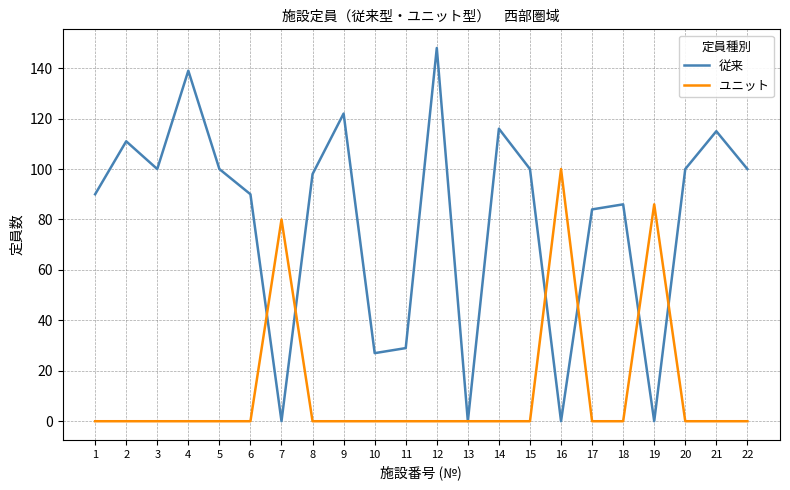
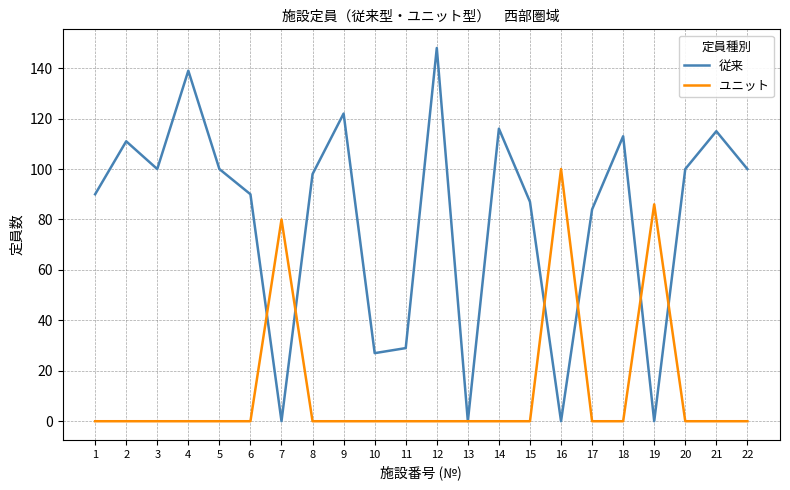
従来, 15: 100 -> 87
従来, 18: 86 -> 113
